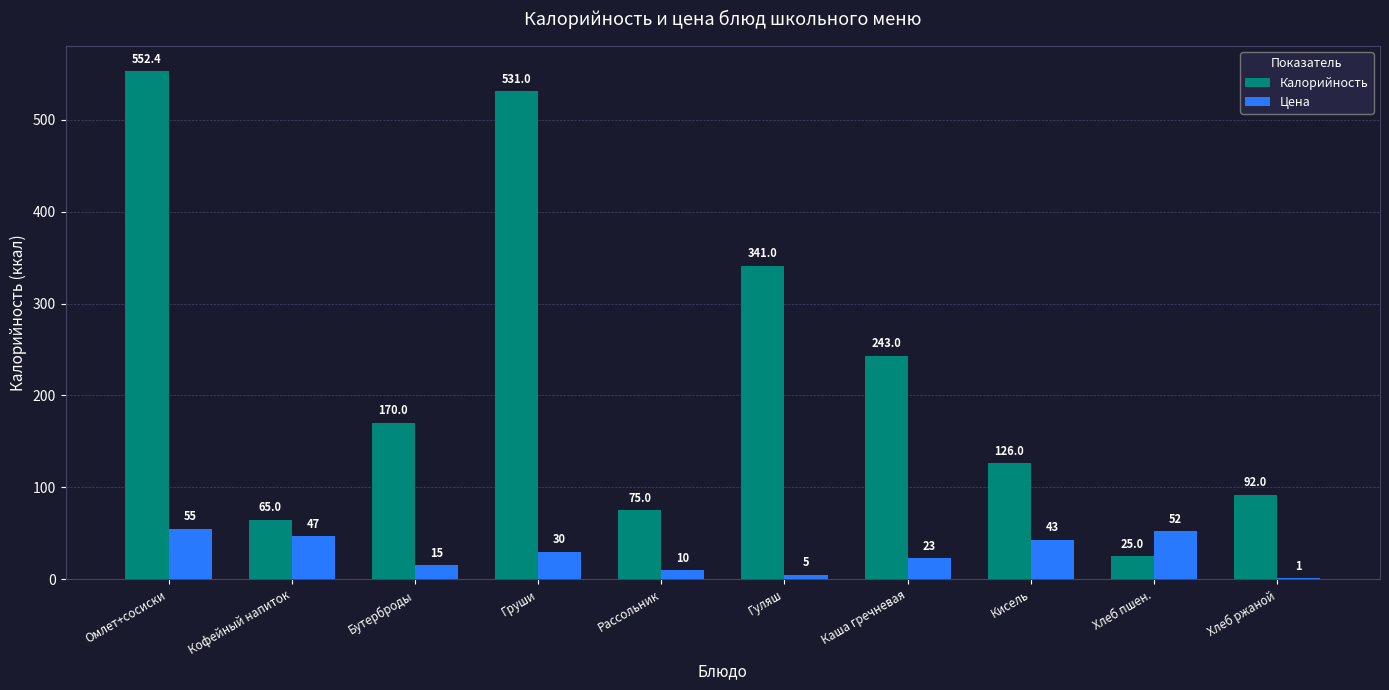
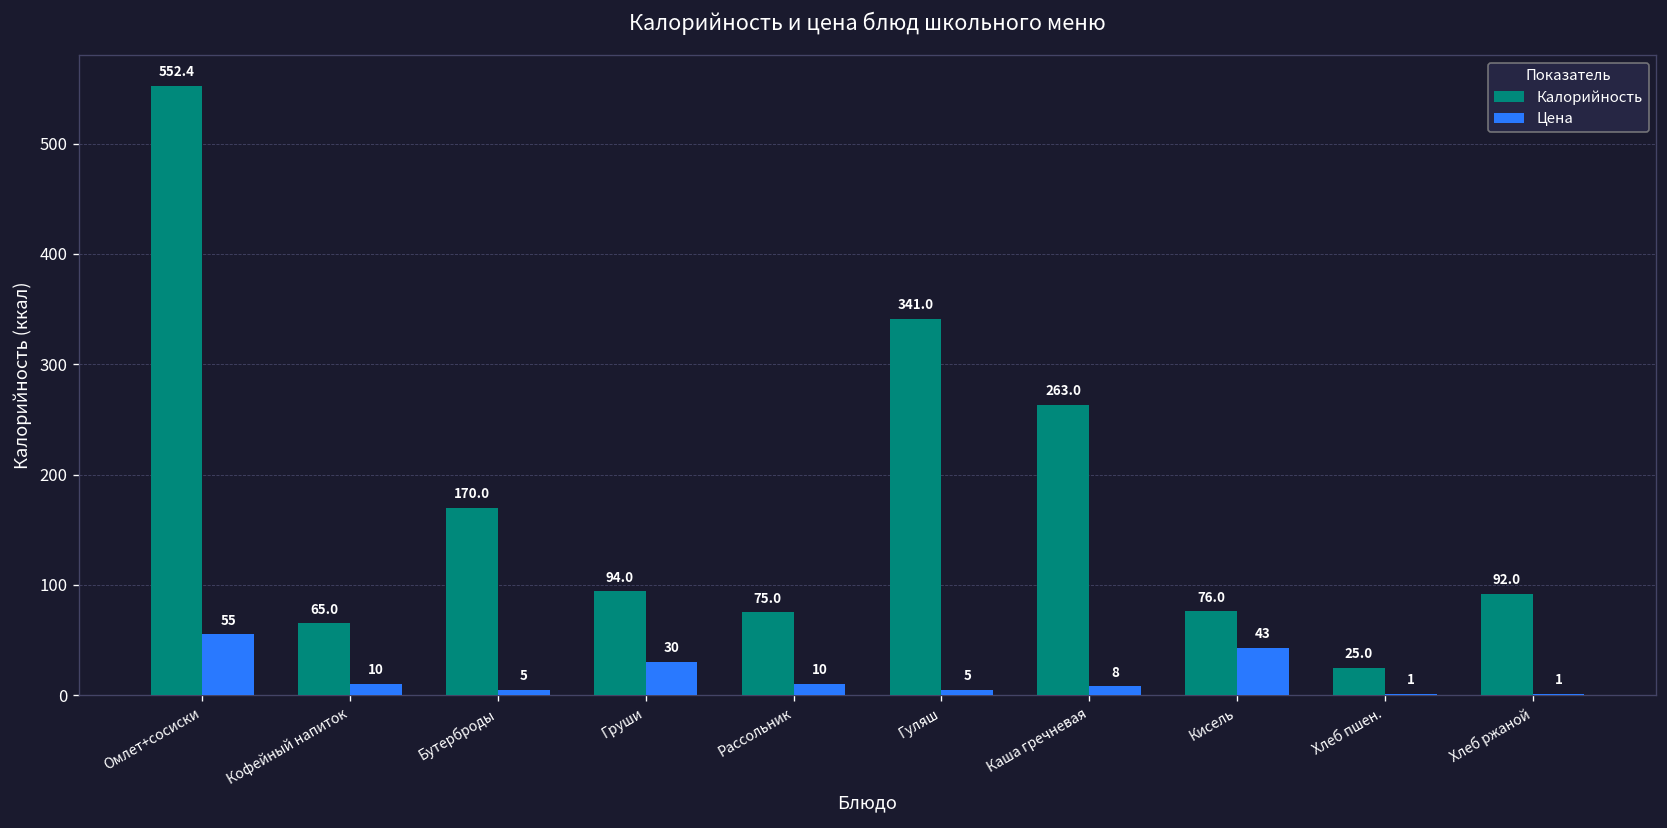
Цена, Кофейный напиток: 47 -> 10
Цена, Бутерброды: 15 -> 5
Калорийность, Груши: 531.0 -> 94.0
Калорийность, Каша гречневая: 243.0 -> 263.0
Цена, Каша гречневая: 23 -> 8
Калорийность, Кисель: 126.0 -> 76.0
Цена, Хлеб пшен.: 52 -> 1
